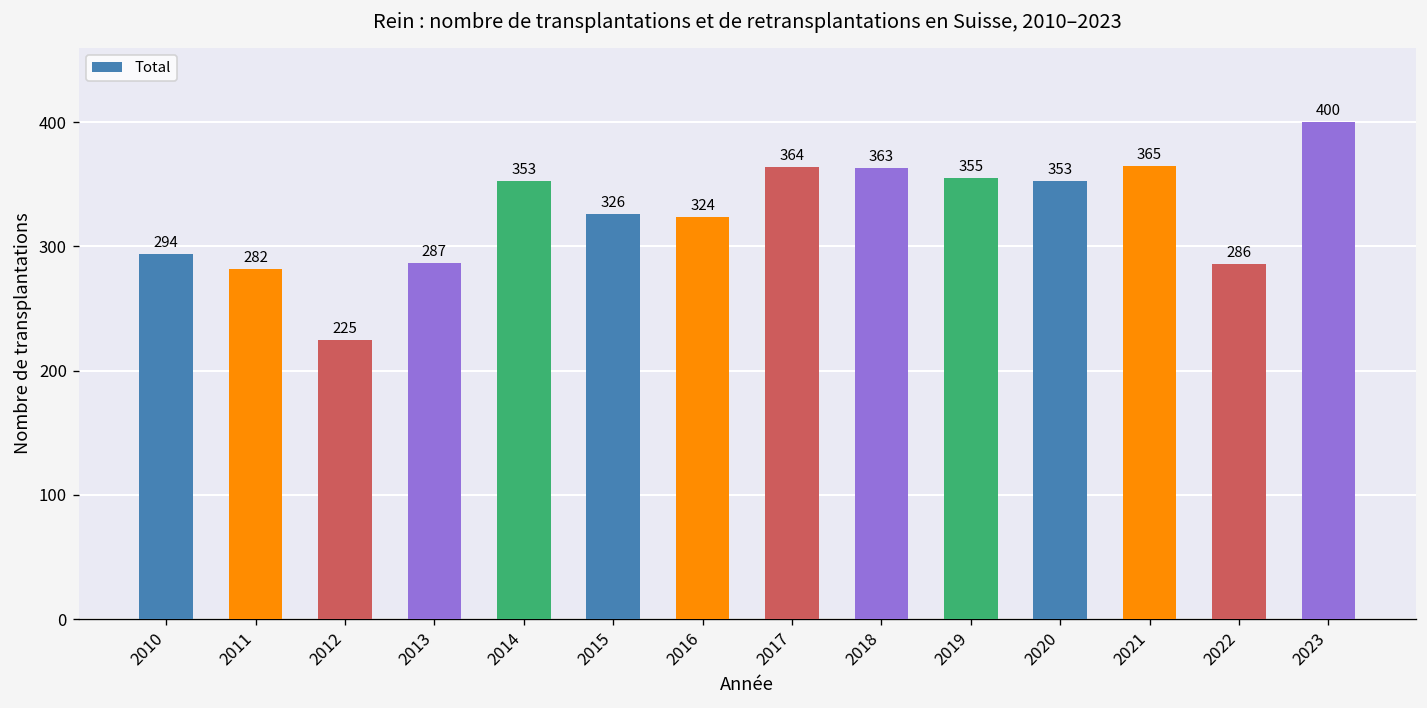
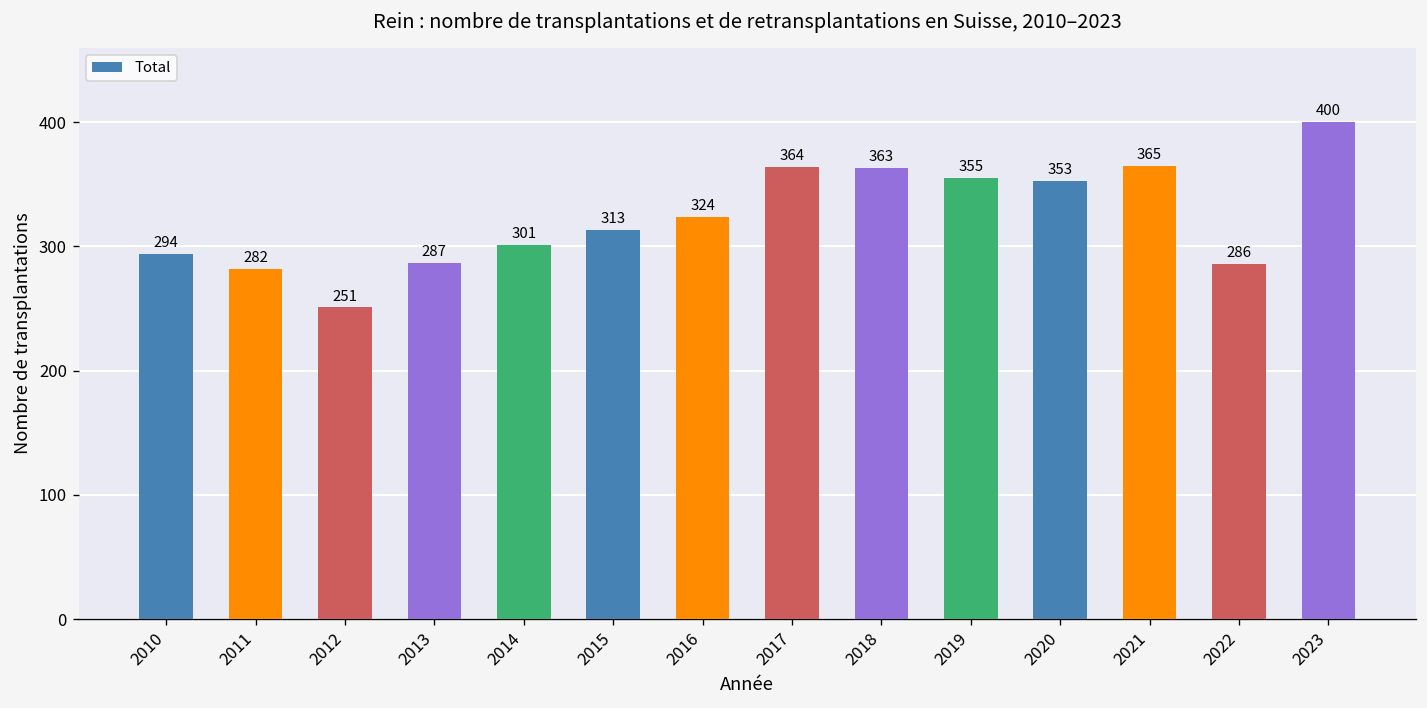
2012: 225 -> 251
2014: 353 -> 301
2015: 326 -> 313
